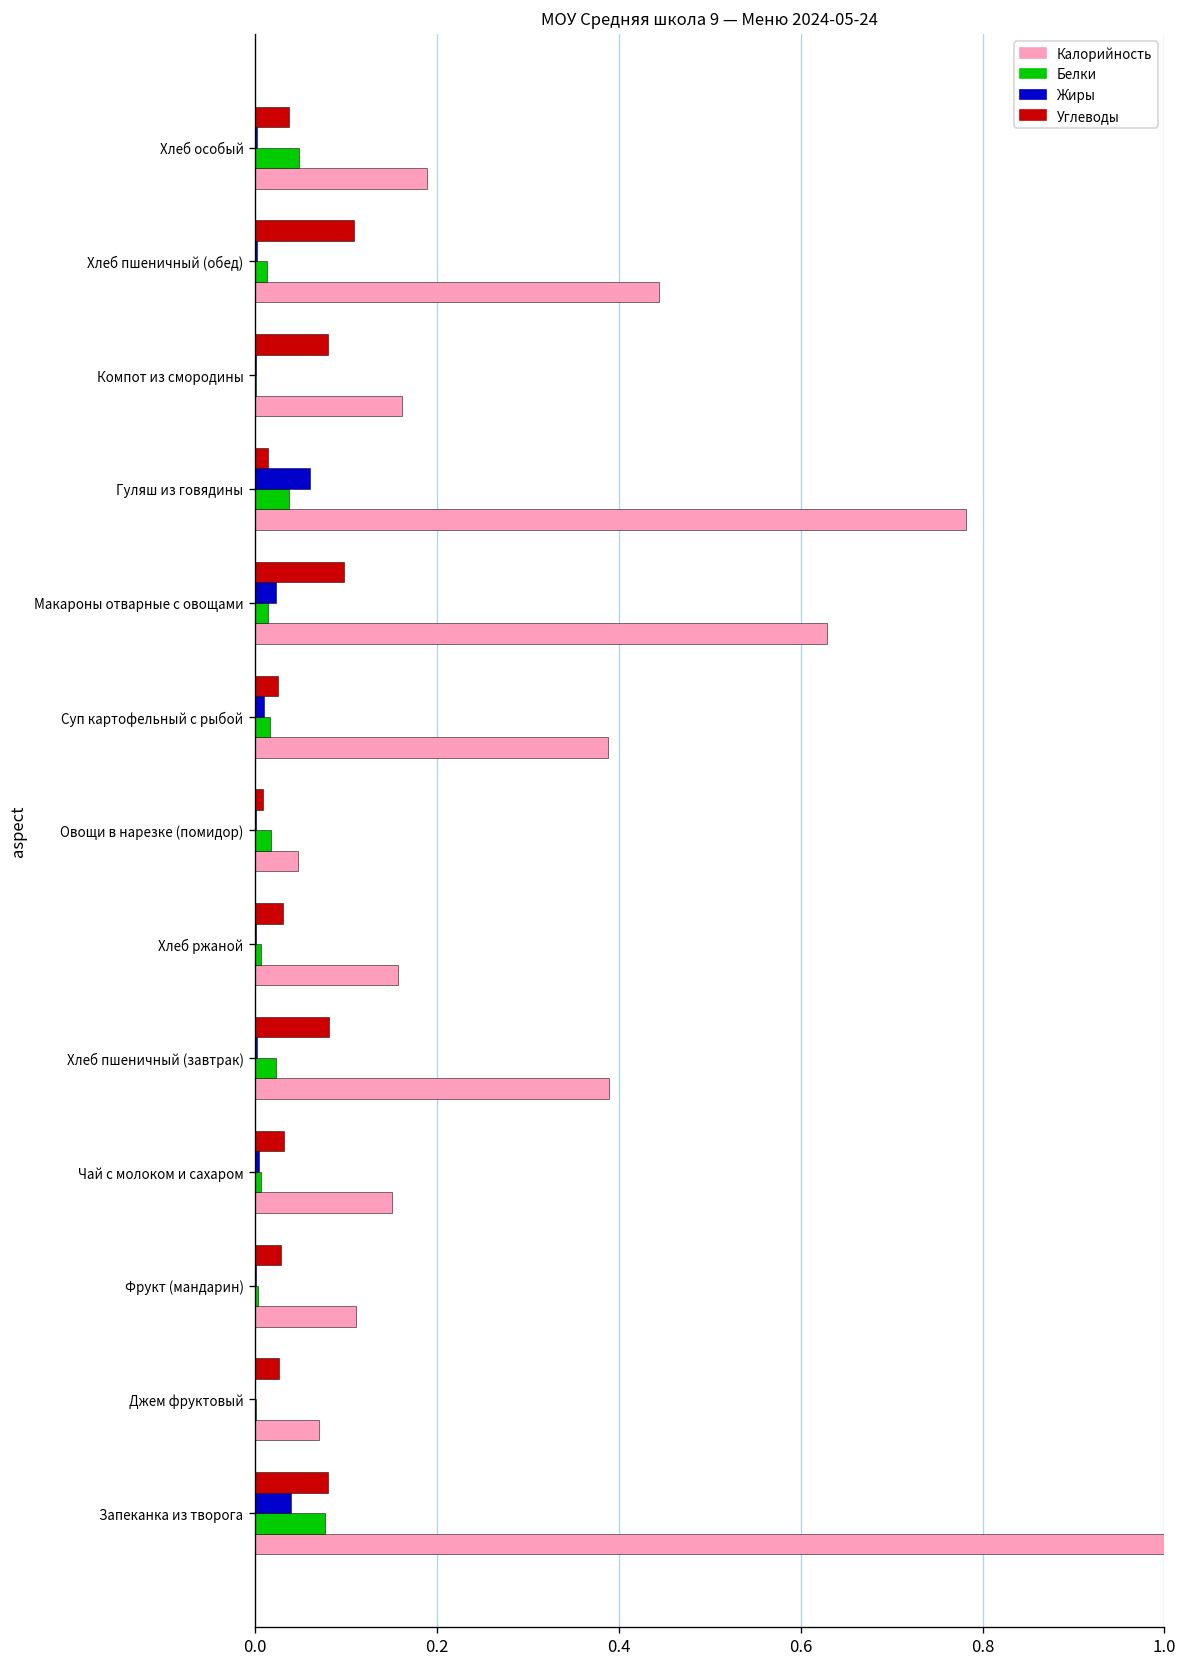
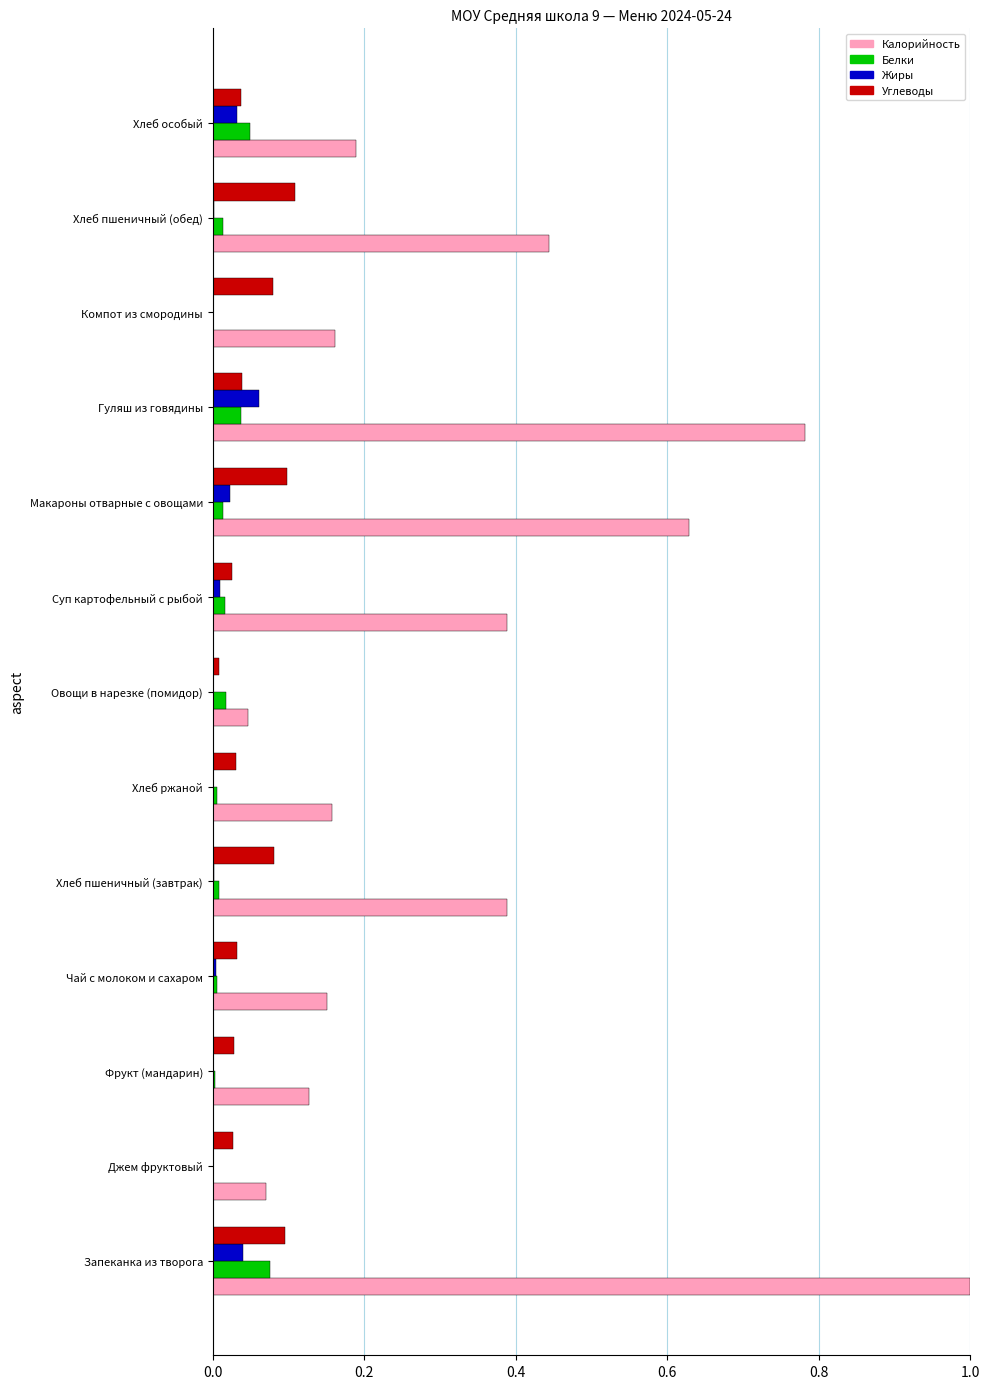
Жиры, Хлеб особый: 0.00 -> 0.03
Углеводы, Гуляш из говядины: 0.01 -> 0.04
Белки, Хлеб пшеничный (завтрак): 0.02 -> 0.01
Калорийность, Фрукт (мандарин): 0.11 -> 0.13
Углеводы, Запеканка из творога: 0.08 -> 0.10
